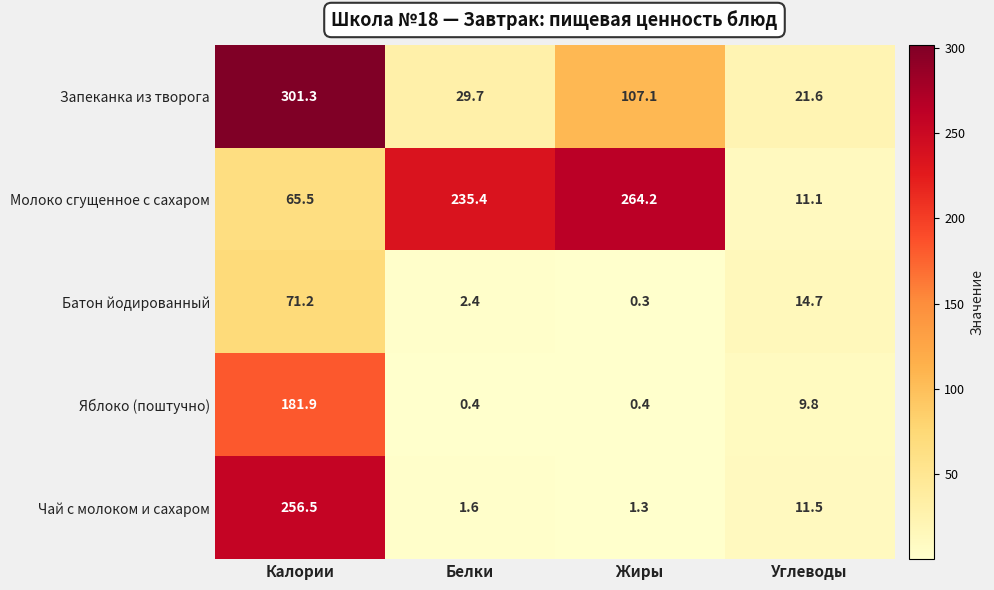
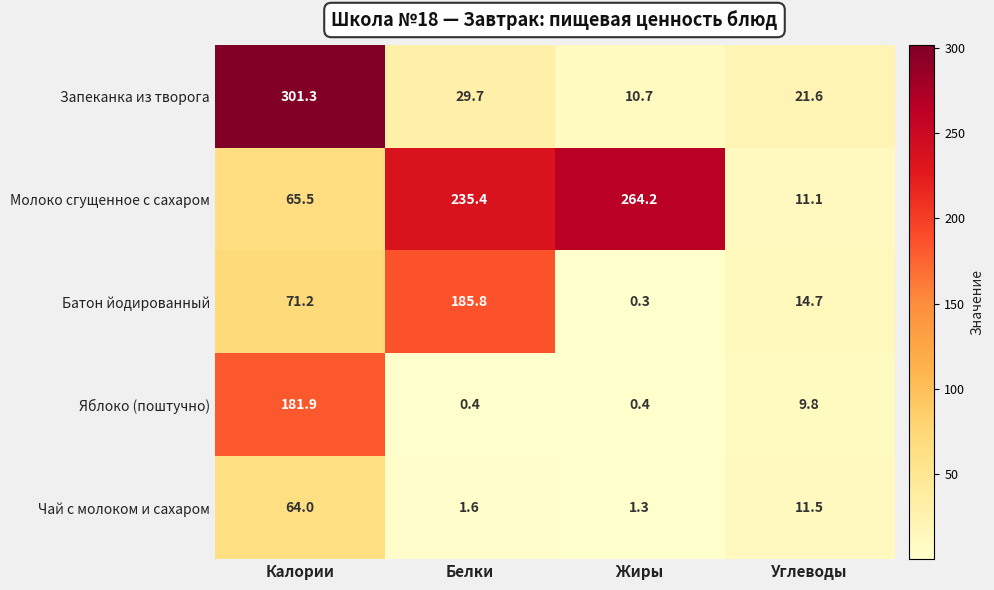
Запеканка из творога, Жиры: 107.1 -> 10.7
Батон йодированный, Белки: 2.4 -> 185.8
Чай с молоком и сахаром, Калории: 256.5 -> 64.0
